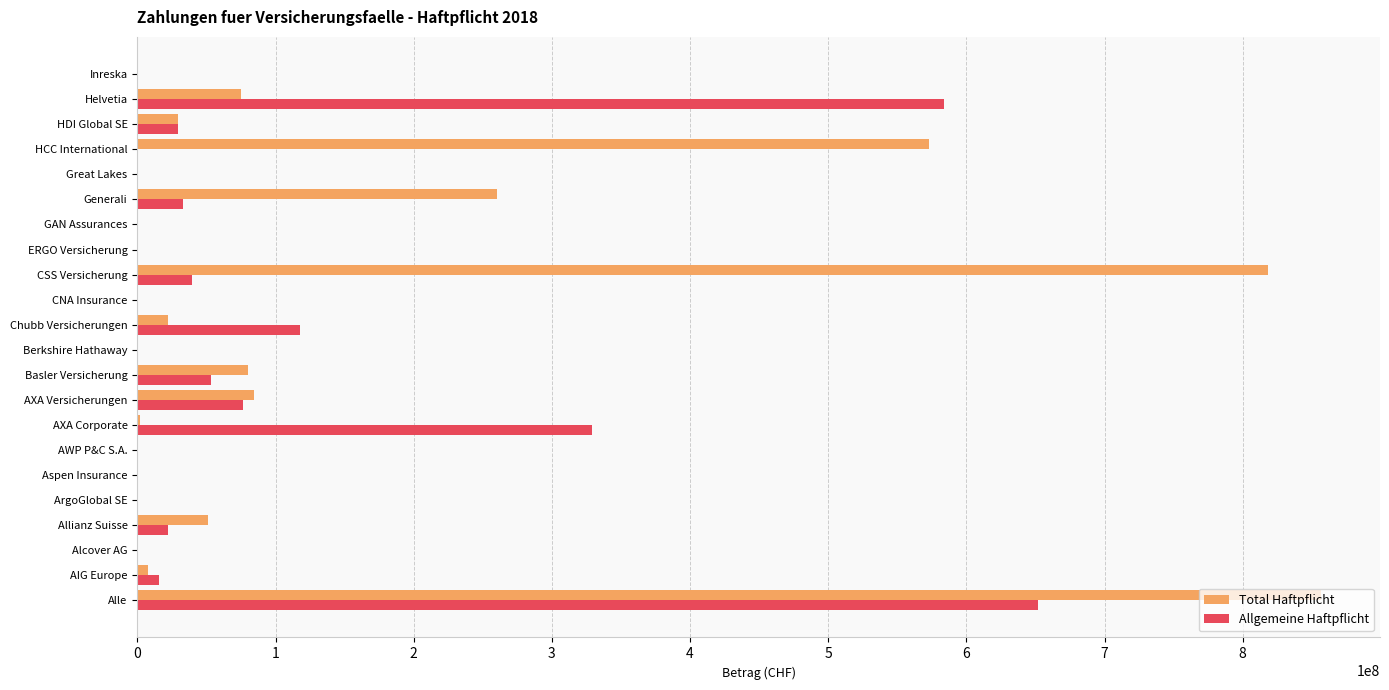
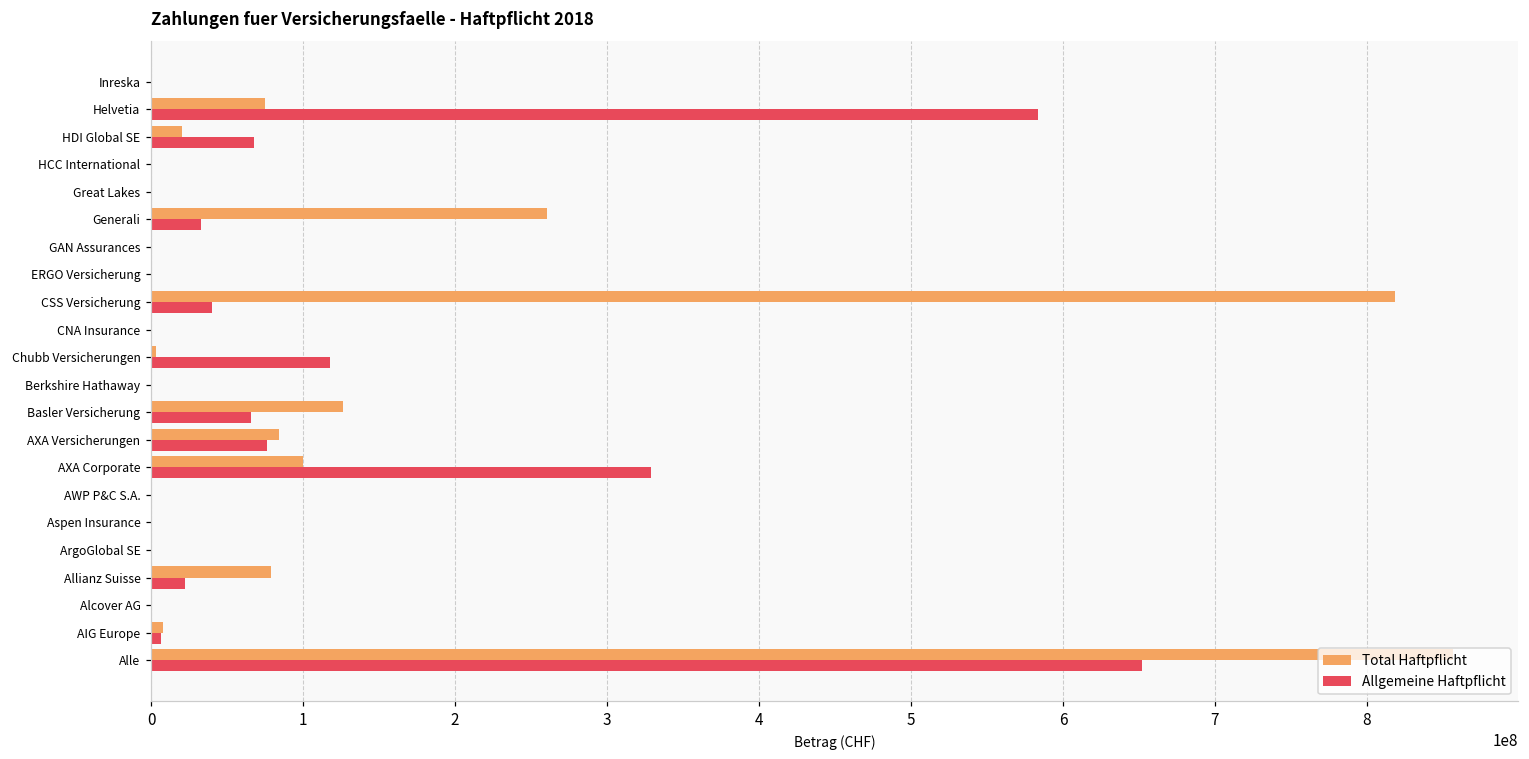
Total Haftpflicht, HDI Global SE: 29000000 -> 20000000
Allgemeine Haftpflicht, HDI Global SE: 29000000 -> 68000000
Total Haftpflicht, HCC International: 573000000 -> 1000000
Total Haftpflicht, Chubb Versicherungen: 22000000 -> 3000000
Total Haftpflicht, Basler Versicherung: 80000000 -> 126000000
Allgemeine Haftpflicht, Basler Versicherung: 53000000 -> 66000000
Total Haftpflicht, AXA Corporate: 2000000 -> 100000000
Total Haftpflicht, Allianz Suisse: 51000000 -> 79000000
Allgemeine Haftpflicht, AIG Europe: 16000000 -> 6000000
